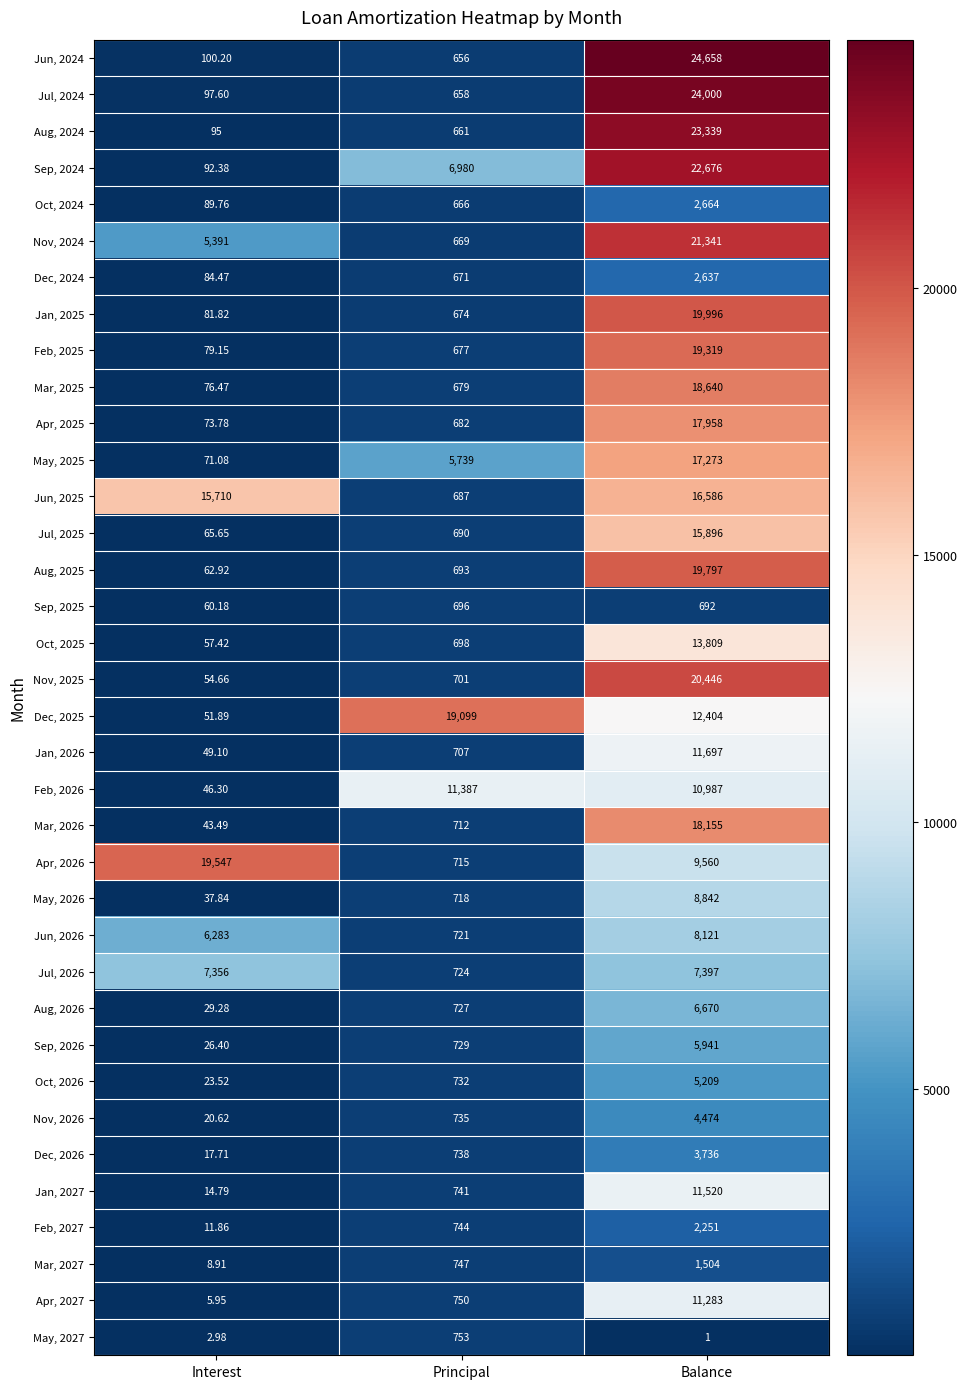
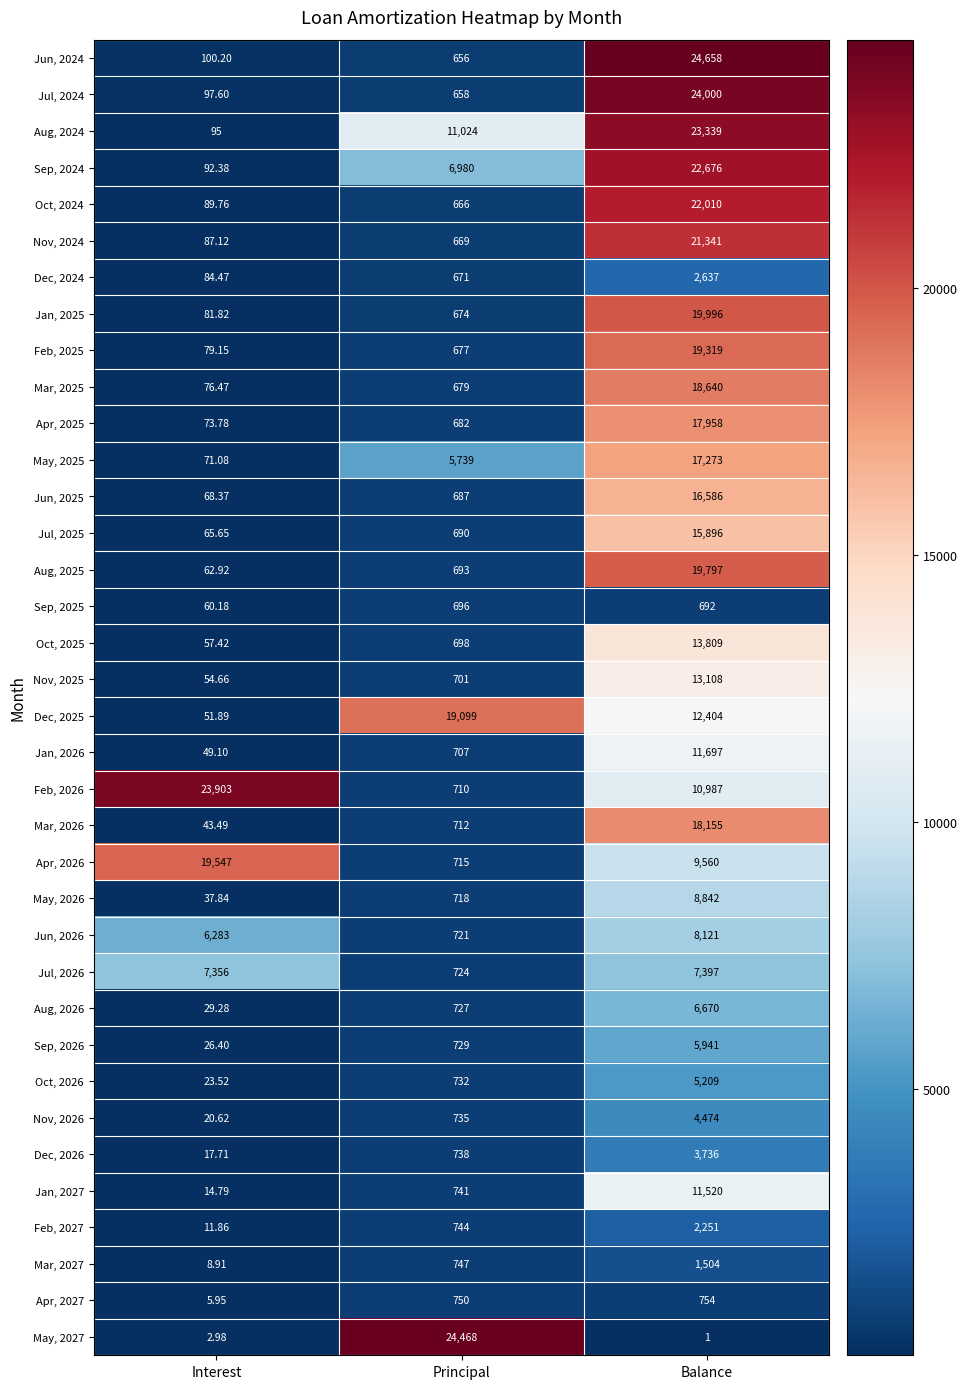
Aug, 2024, Principal: 661 -> 11,024
Oct, 2024, Balance: 2,664 -> 22,010
Nov, 2024, Interest: 5,391 -> 87.12
Jun, 2025, Interest: 15,710 -> 68.37
Nov, 2025, Balance: 20,446 -> 13,108
Feb, 2026, Interest: 46.30 -> 23,903
Feb, 2026, Principal: 11,387 -> 710
Apr, 2027, Balance: 11,283 -> 754
May, 2027, Principal: 753 -> 24,468
